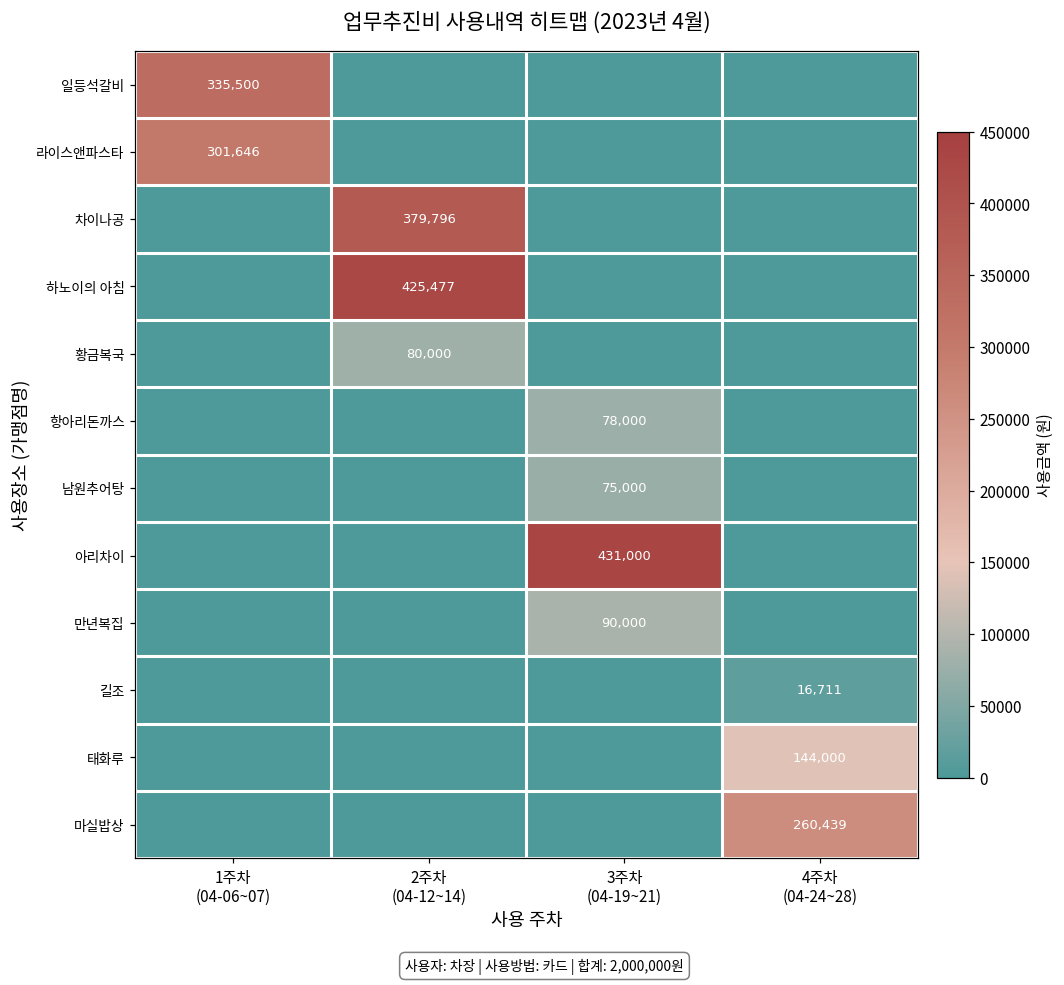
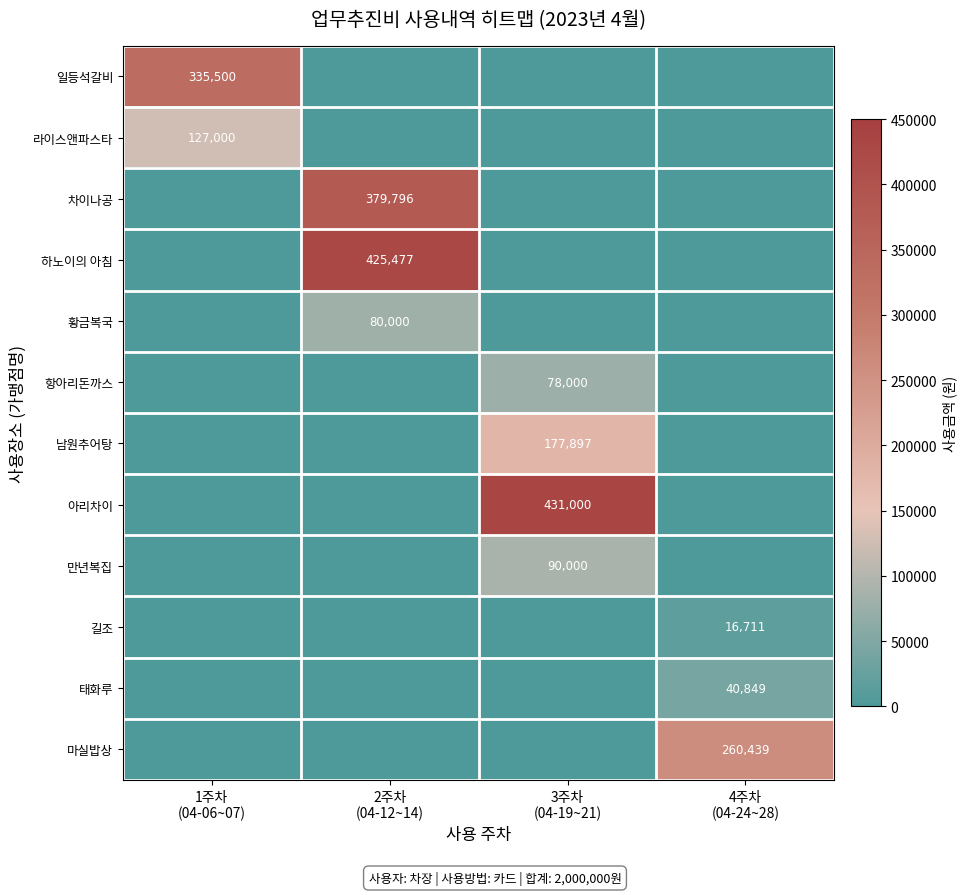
라이스앤파스타, 1주차 (04-06~07): 301,646 -> 127,000
남원추어탕, 3주차 (04-19~21): 75,000 -> 177,897
태화루, 4주차 (04-24~28): 144,000 -> 40,849
